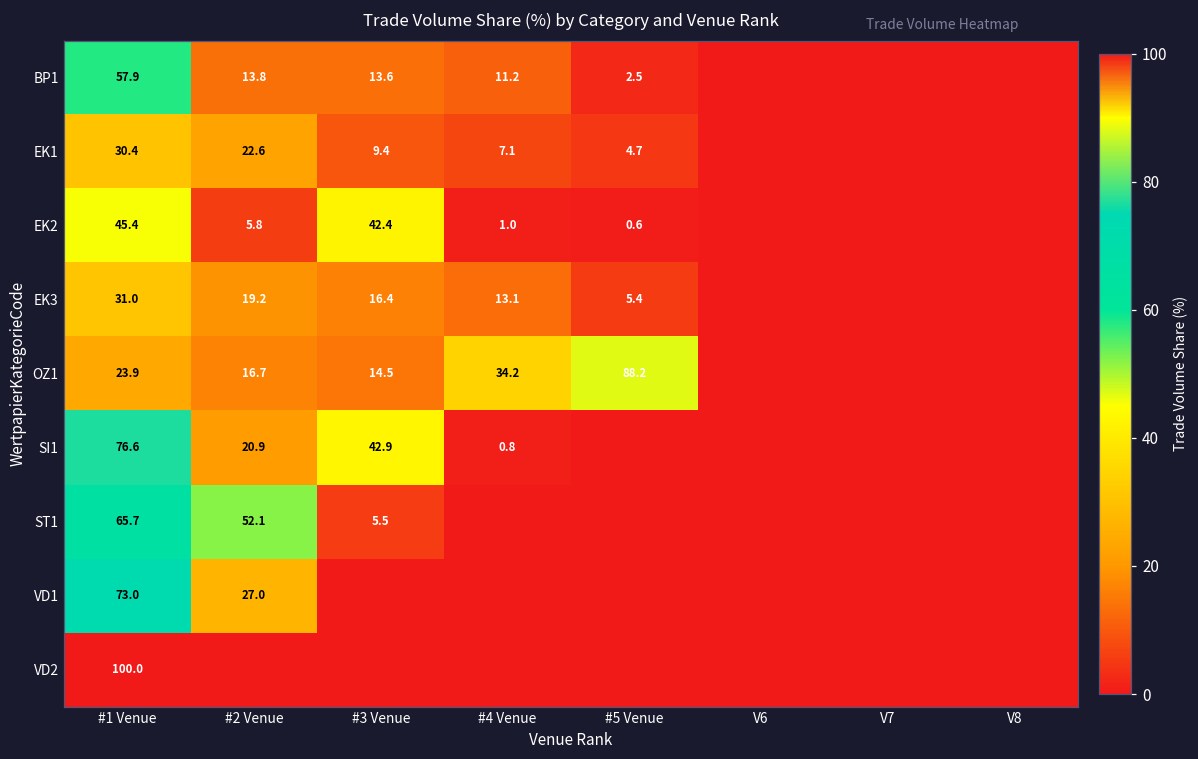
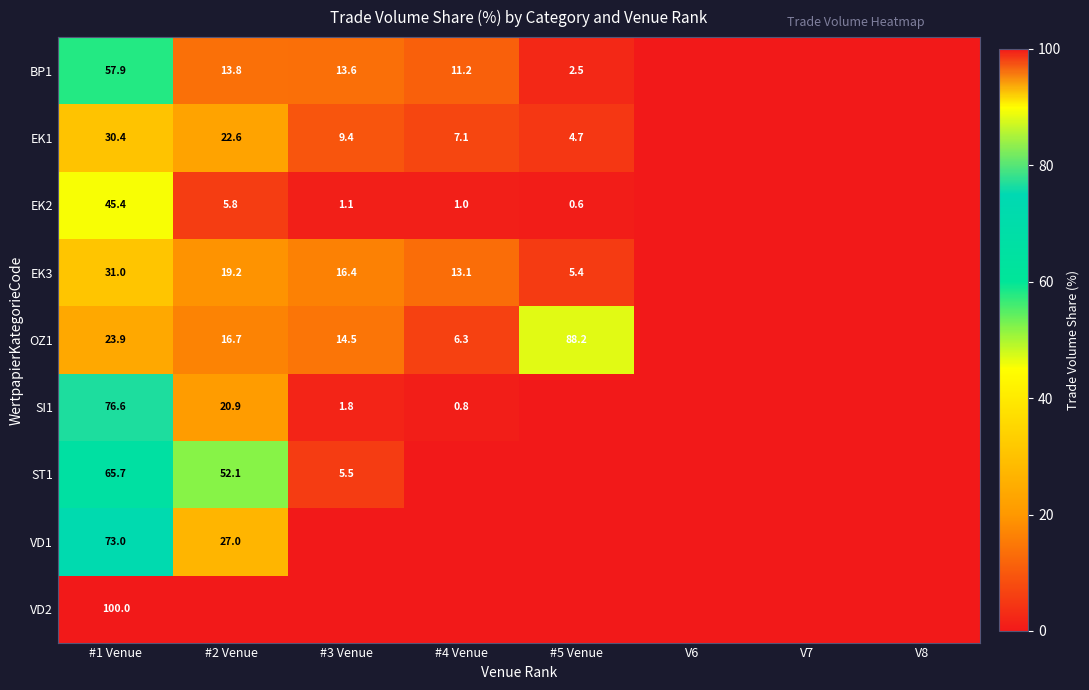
EK2, #3 Venue: 42.4 -> 1.1
OZ1, #4 Venue: 34.2 -> 6.3
SI1, #3 Venue: 42.9 -> 1.8
